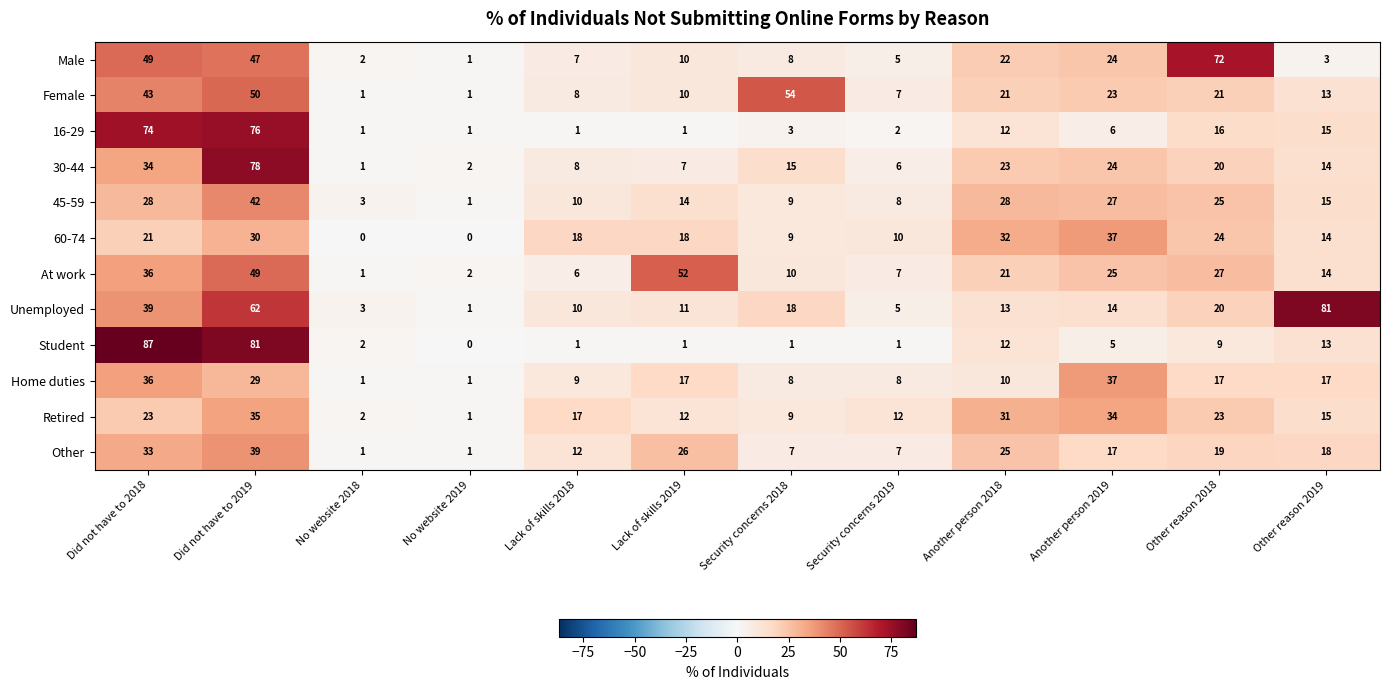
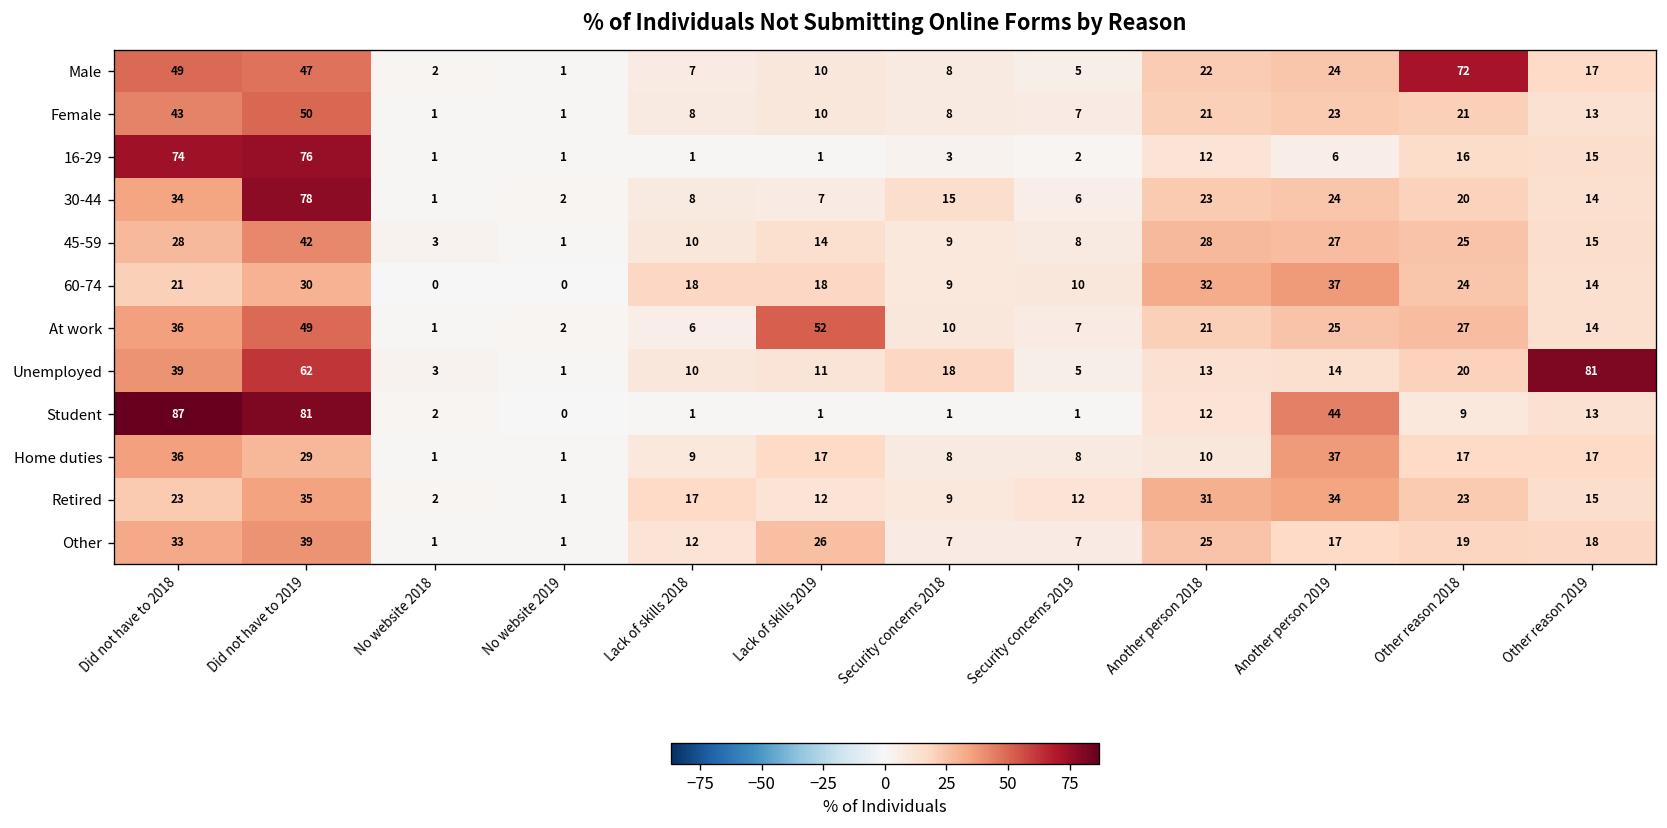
Male, Other reason 2019: 3 -> 17
Female, Security concerns 2018: 54 -> 8
Student, Another person 2019: 5 -> 44
